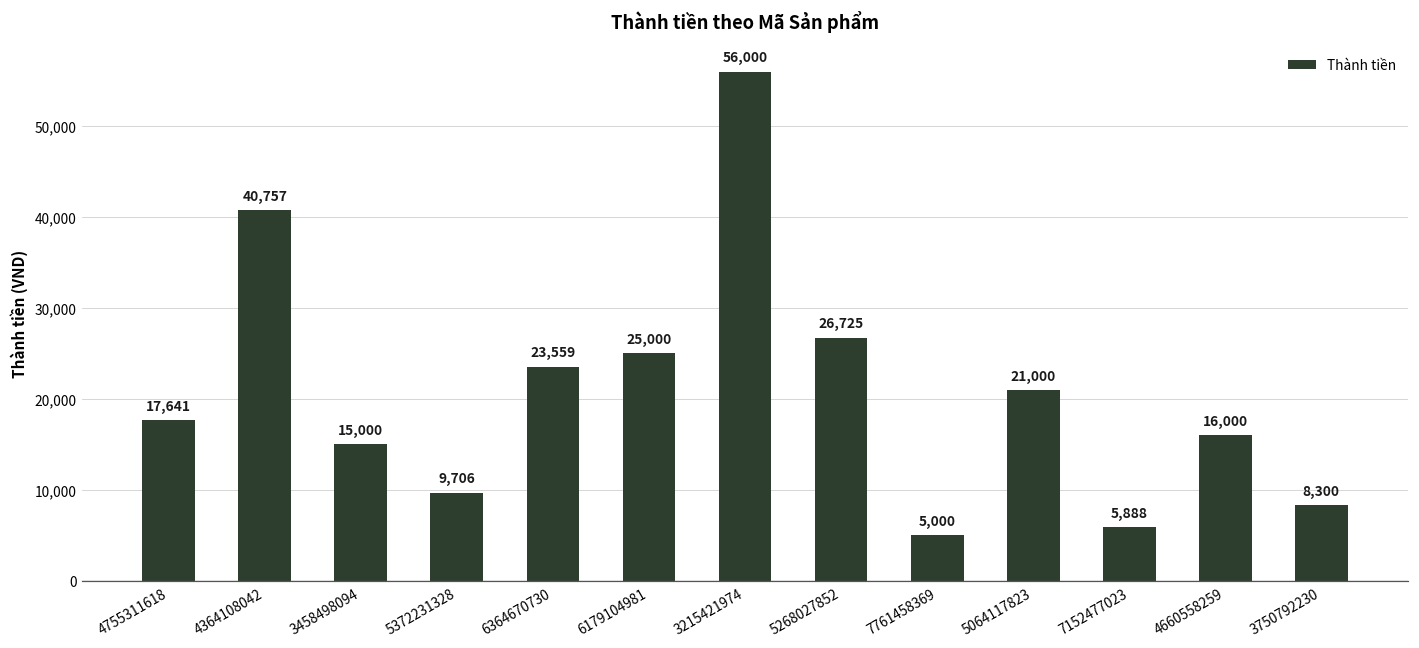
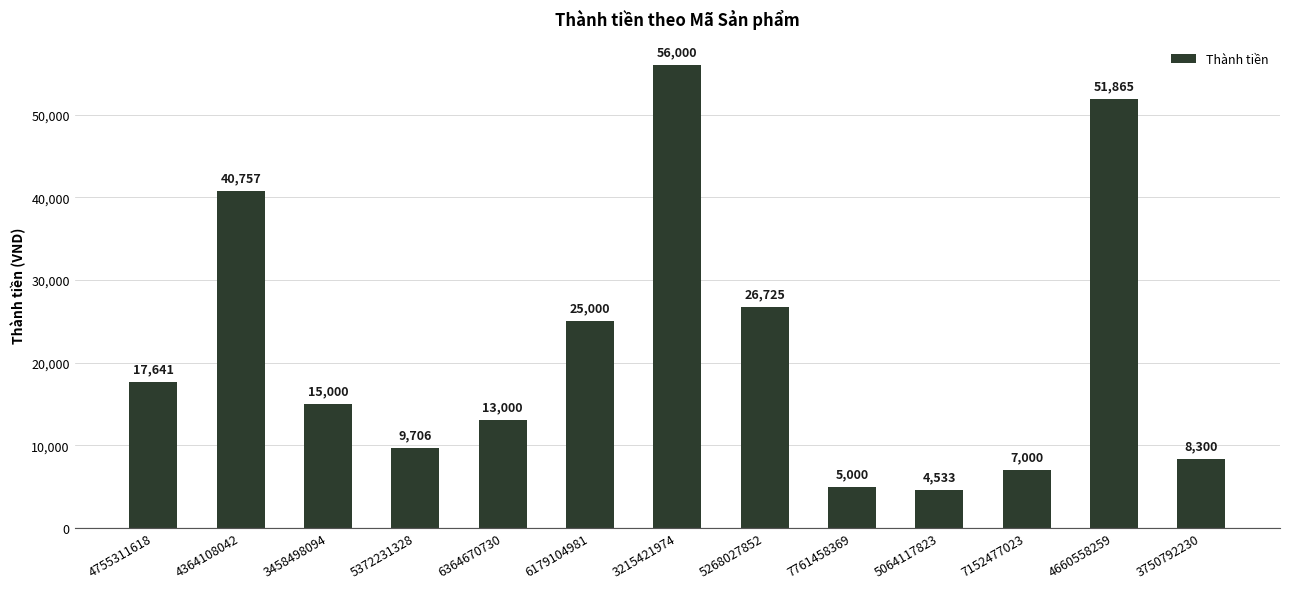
6364670730: 23,559 -> 13,000
5064117823: 21,000 -> 4,533
7152477023: 5,888 -> 7,000
4660558259: 16,000 -> 51,865
